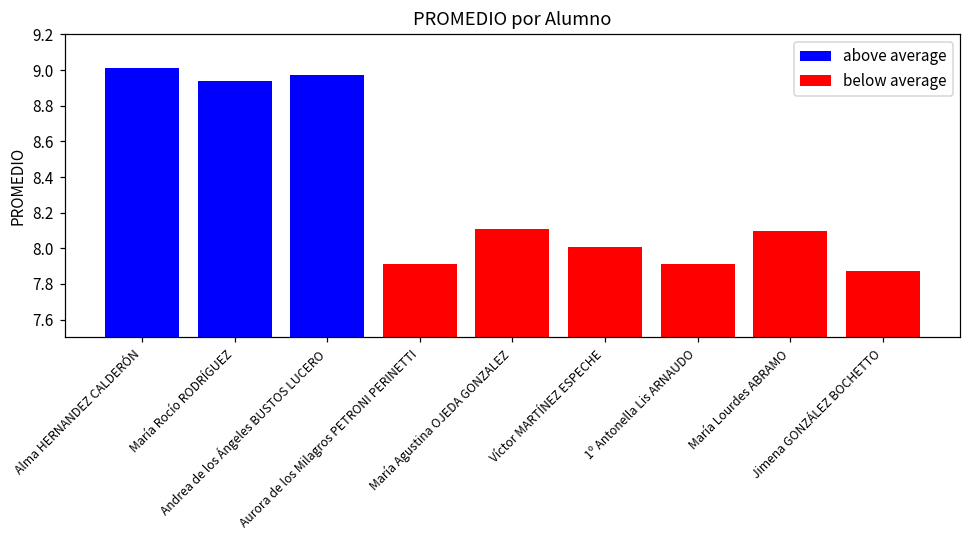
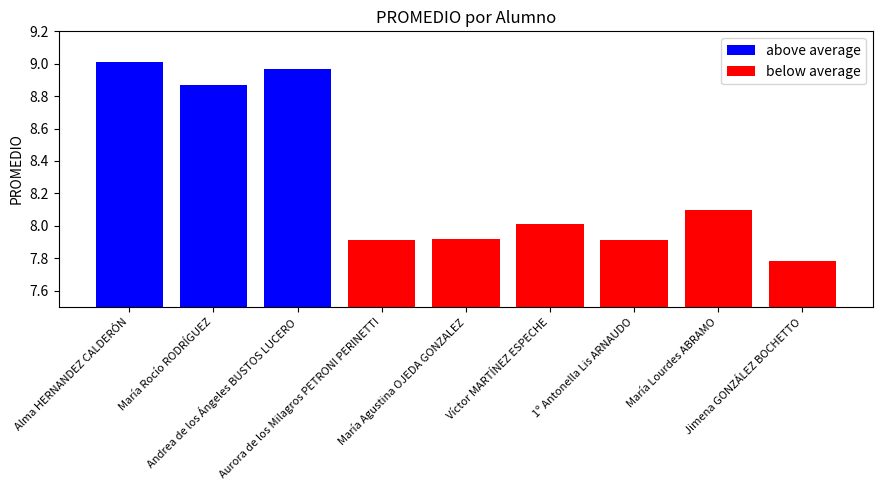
above average, María Rocío RODRÍGUEZ: 8.94 -> 8.87
below average, María Agustina OJEDA GONZALEZ: 8.11 -> 7.92
below average, Jimena GONZÁLEZ BOCHETTO: 7.87 -> 7.78
